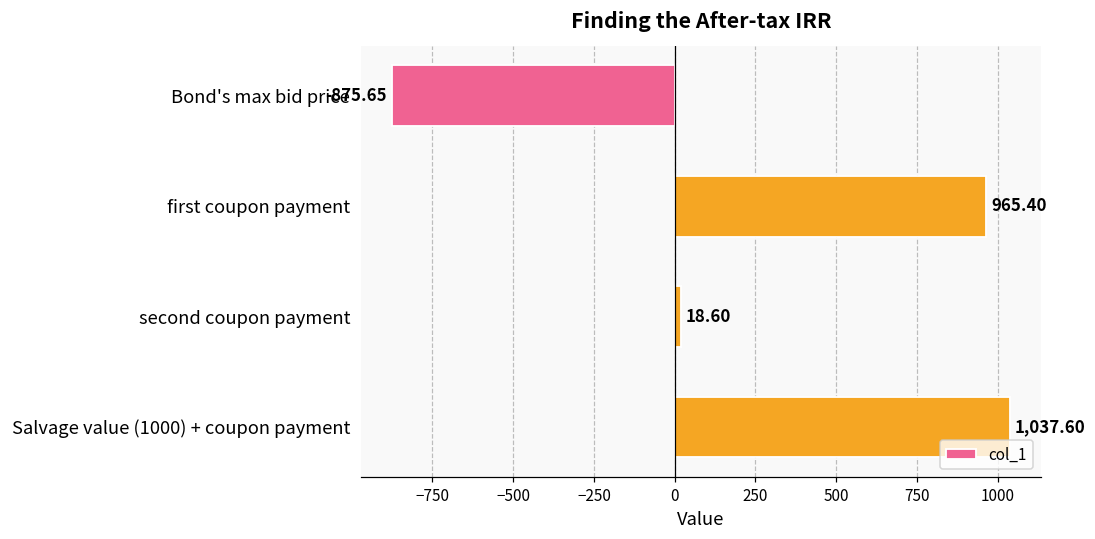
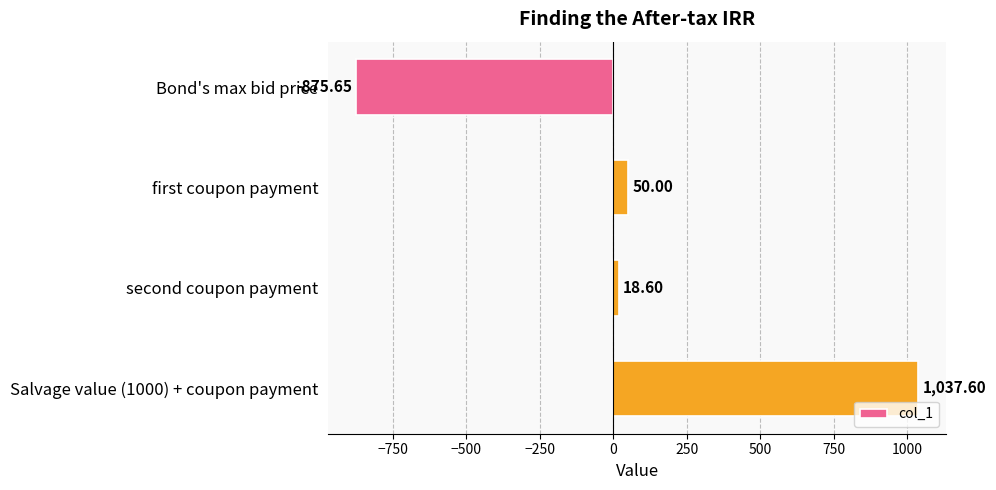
first coupon payment: 965.40 -> 50.00
